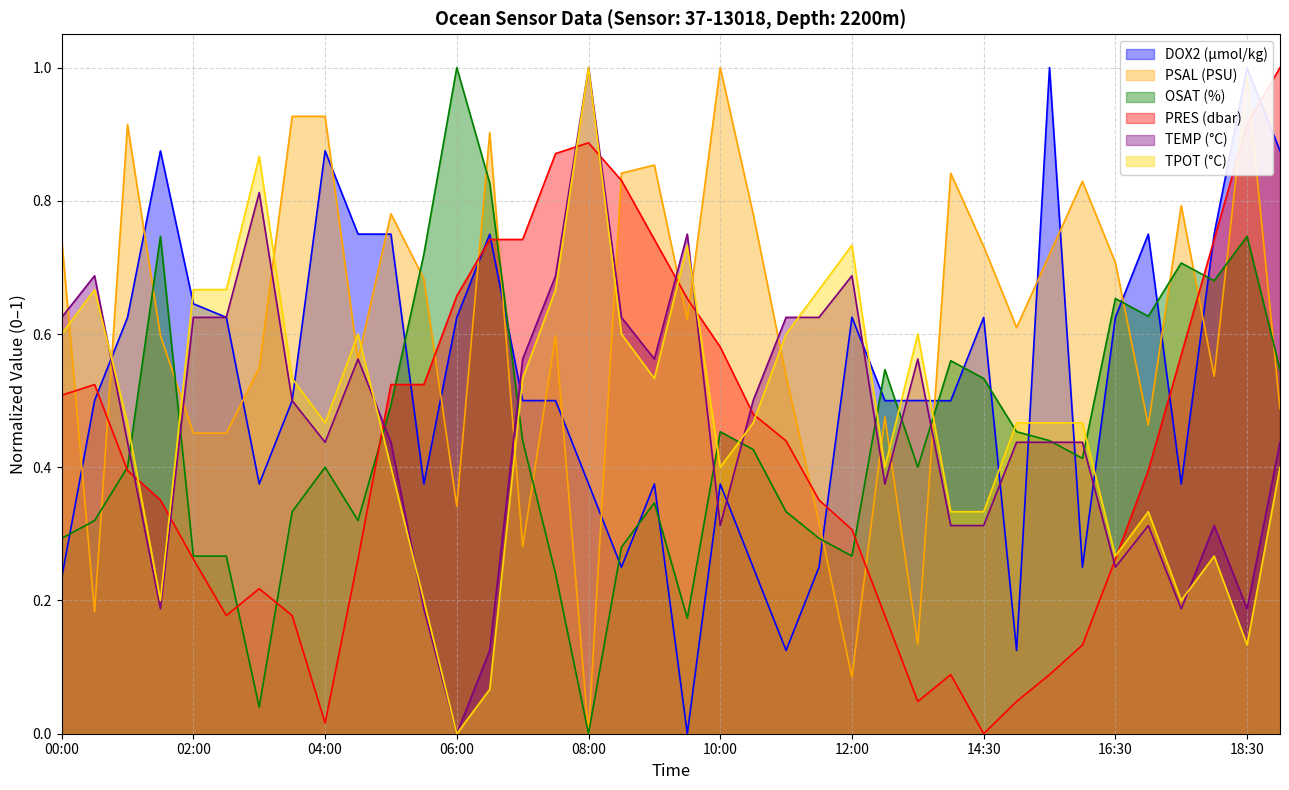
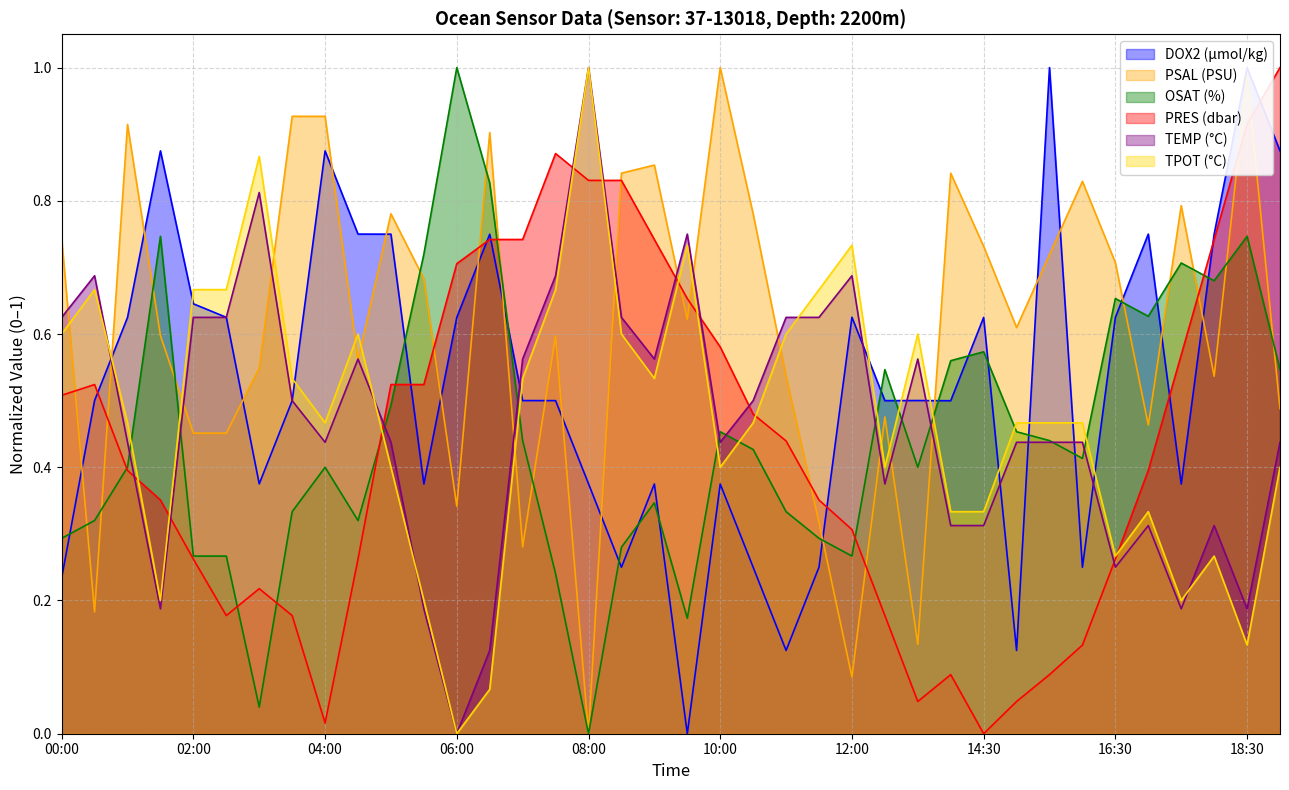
PRES (dbar), 06:00: 0.66 -> 0.71
PRES (dbar), 08:00: 0.89 -> 0.83
TEMP (°C), 10:00: 0.31 -> 0.44
OSAT (%), 14:30: 0.53 -> 0.57
